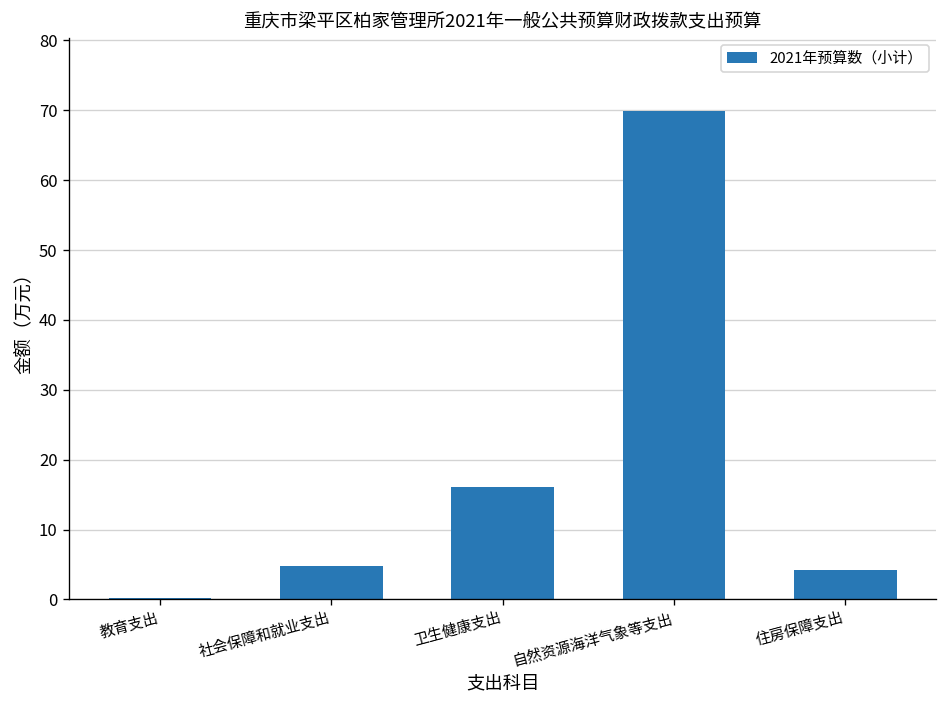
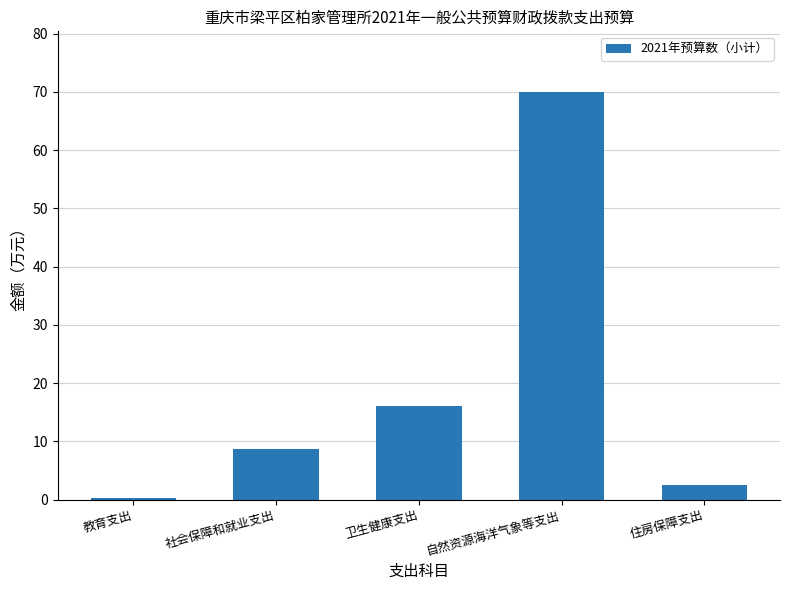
社会保障和就业支出: 5 -> 9
住房保障支出: 4 -> 2
